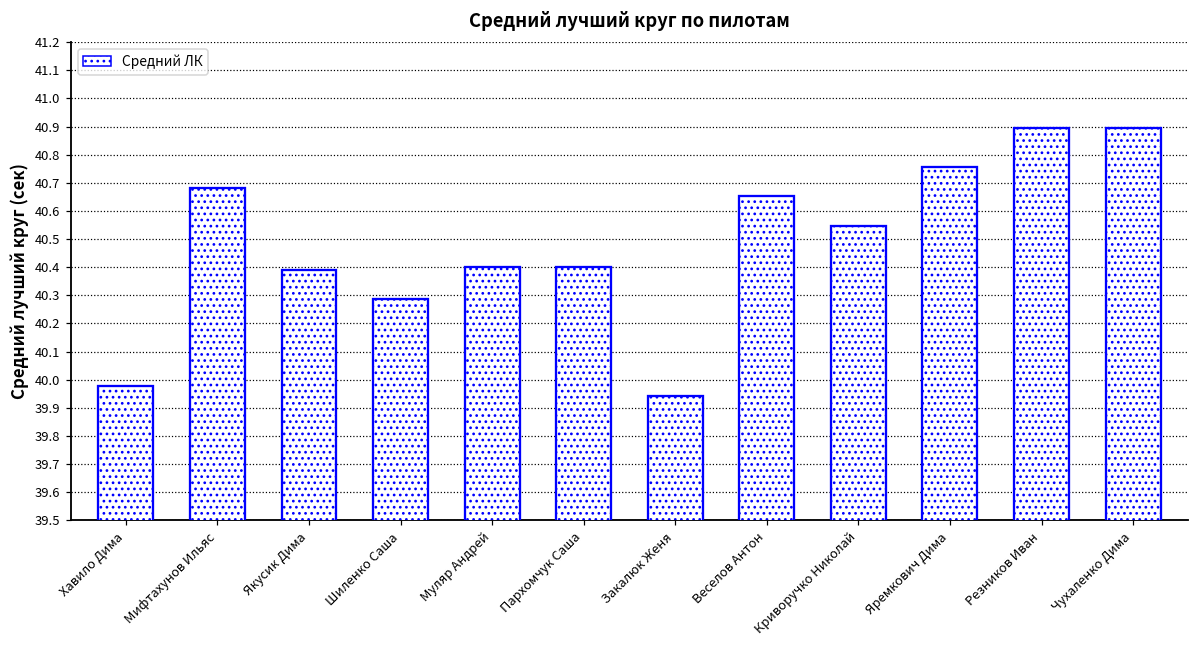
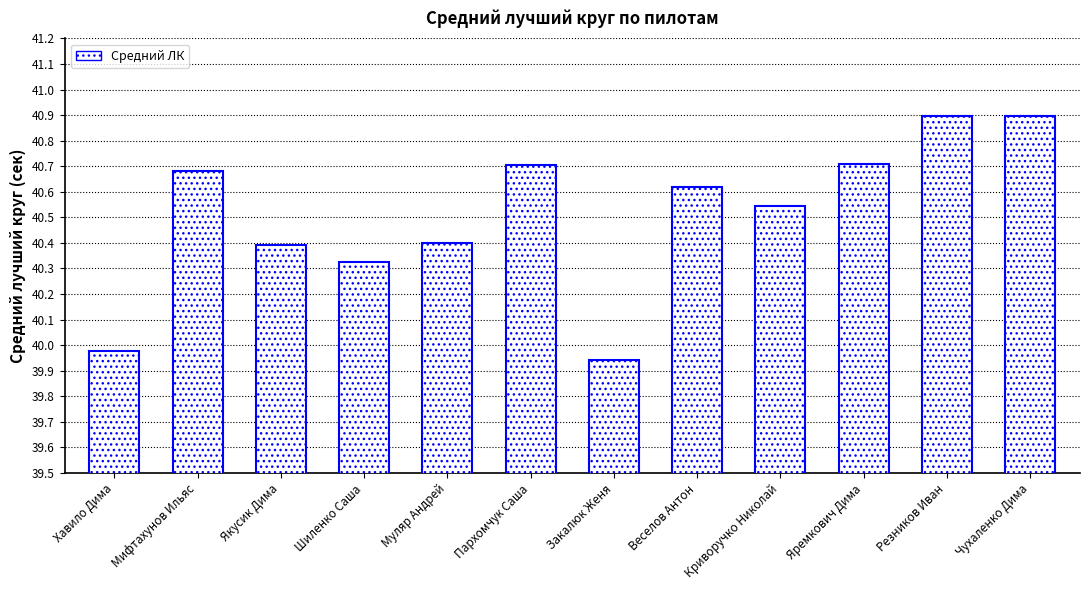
Шиленко Саша: 40.29 -> 40.33
Пархомчук Саша: 40.40 -> 40.70
Веселов Антон: 40.65 -> 40.62
Яремкович Дима: 40.76 -> 40.71
